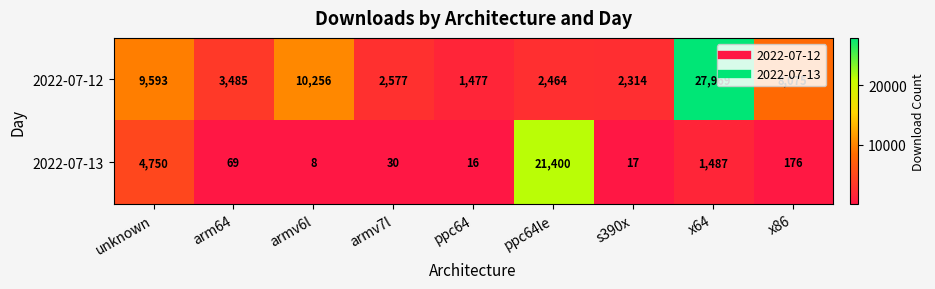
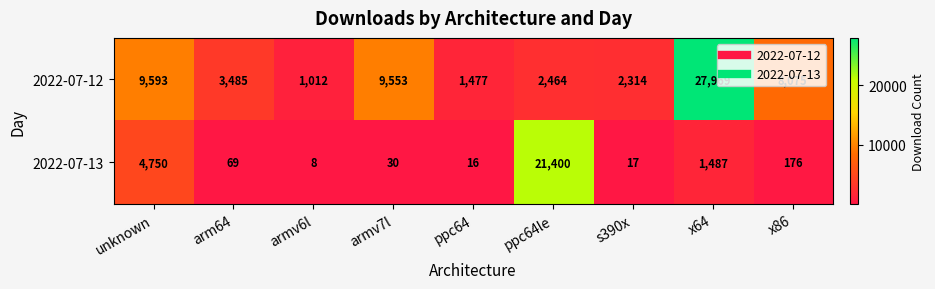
2022-07-12, armv6l: 10,256 -> 1,012
2022-07-12, armv7l: 2,577 -> 9,553
